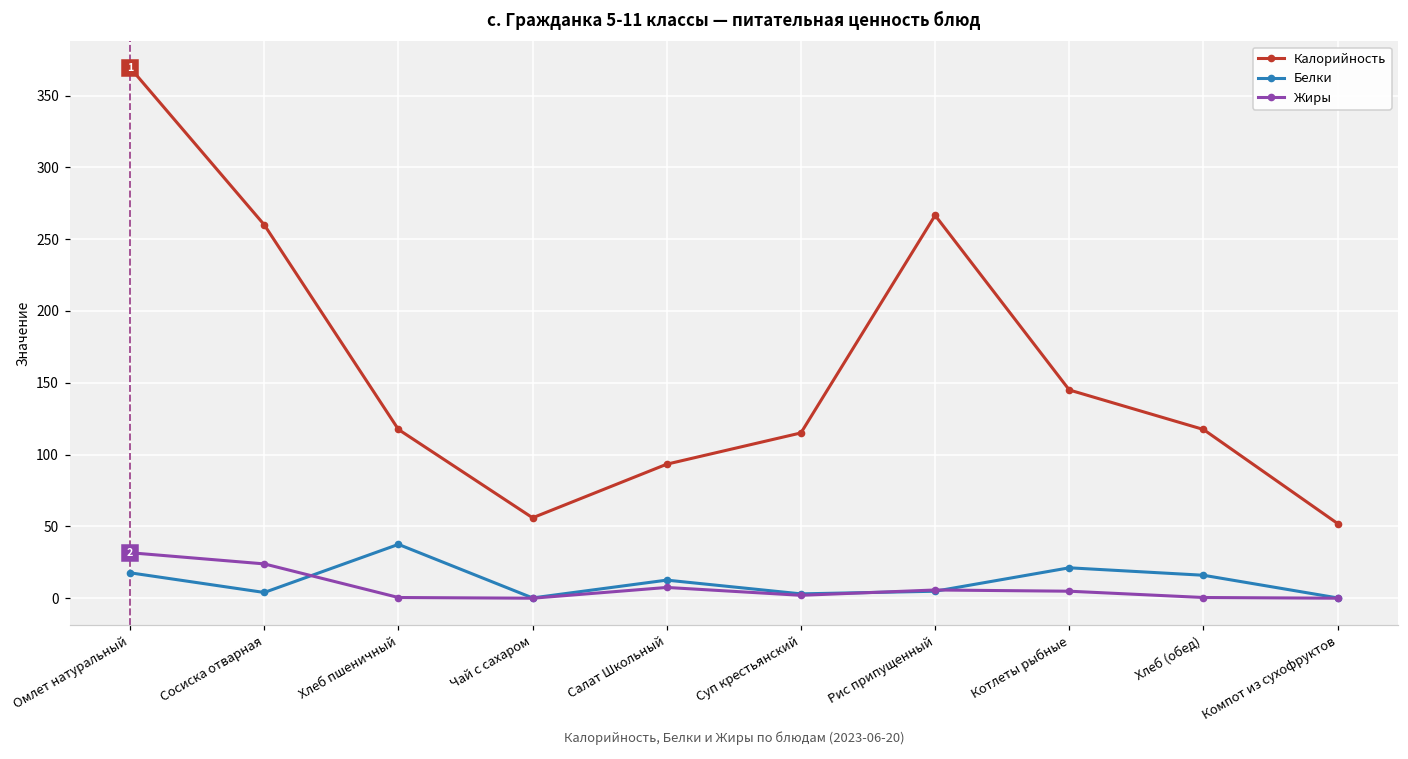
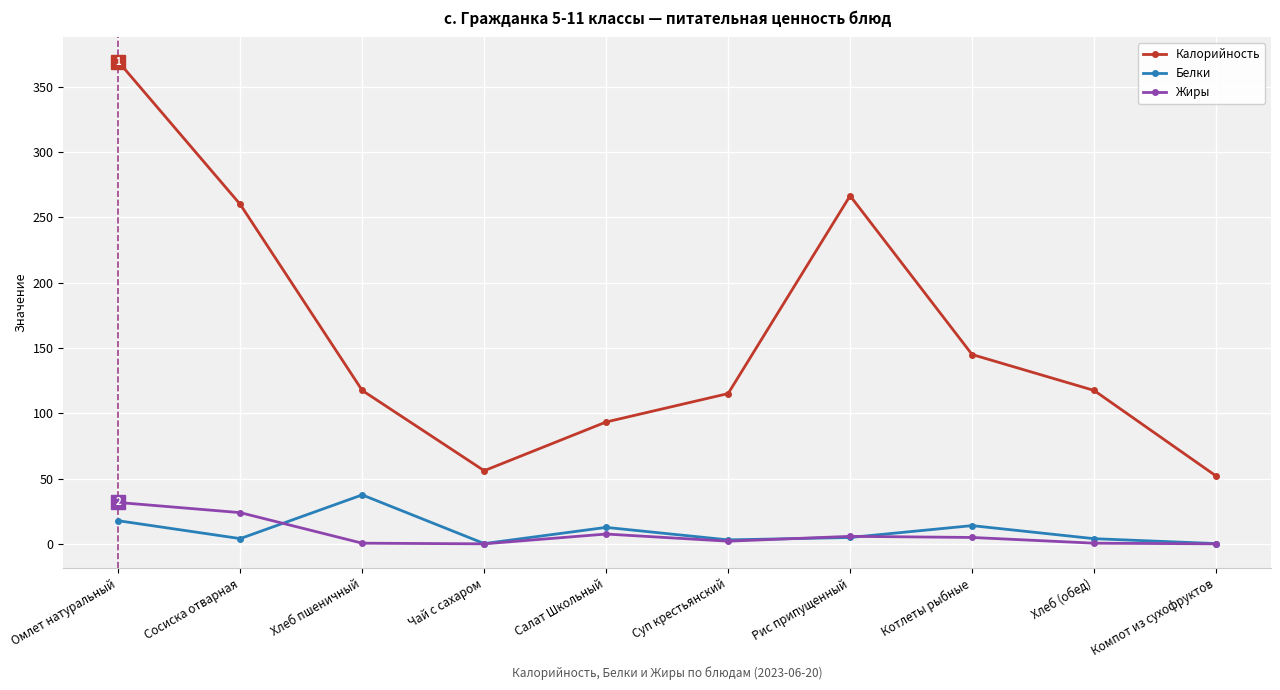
Белки, Котлеты рыбные: 21 -> 14
Белки, Хлеб (обед): 16 -> 4
